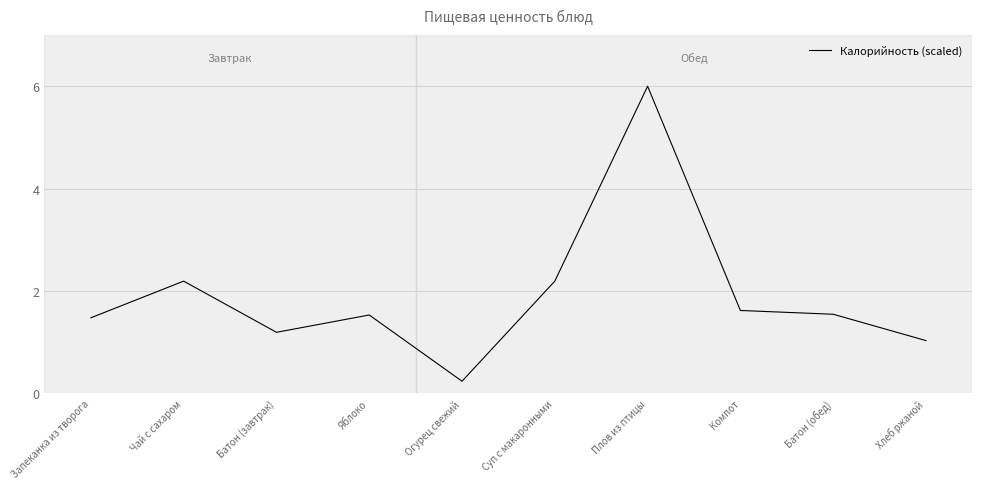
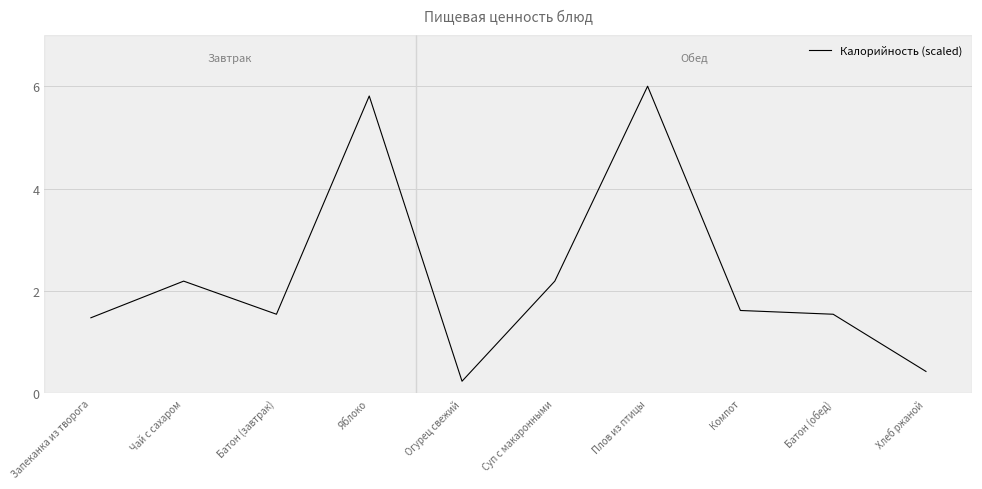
Батон (завтрак): 1.2 -> 1.5
Яблоко: 1.5 -> 5.8
Хлеб ржаной: 1.0 -> 0.4
